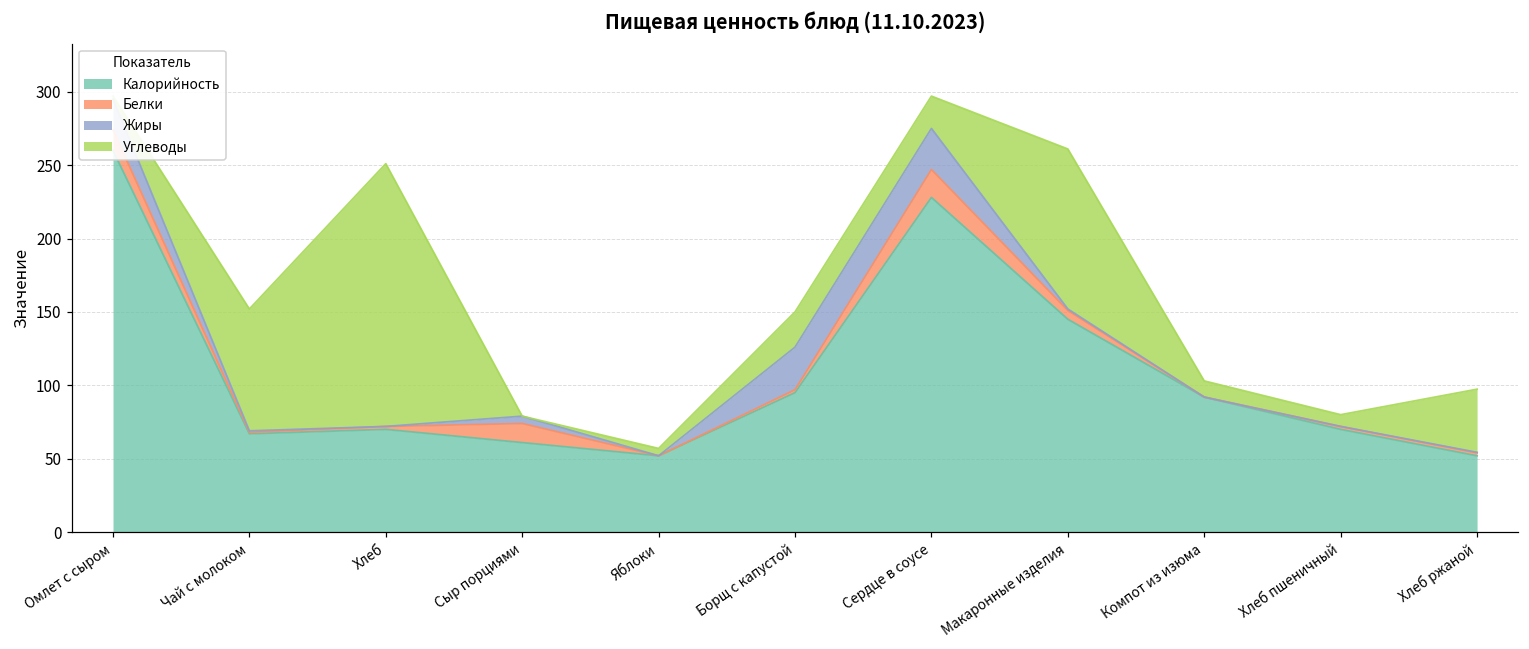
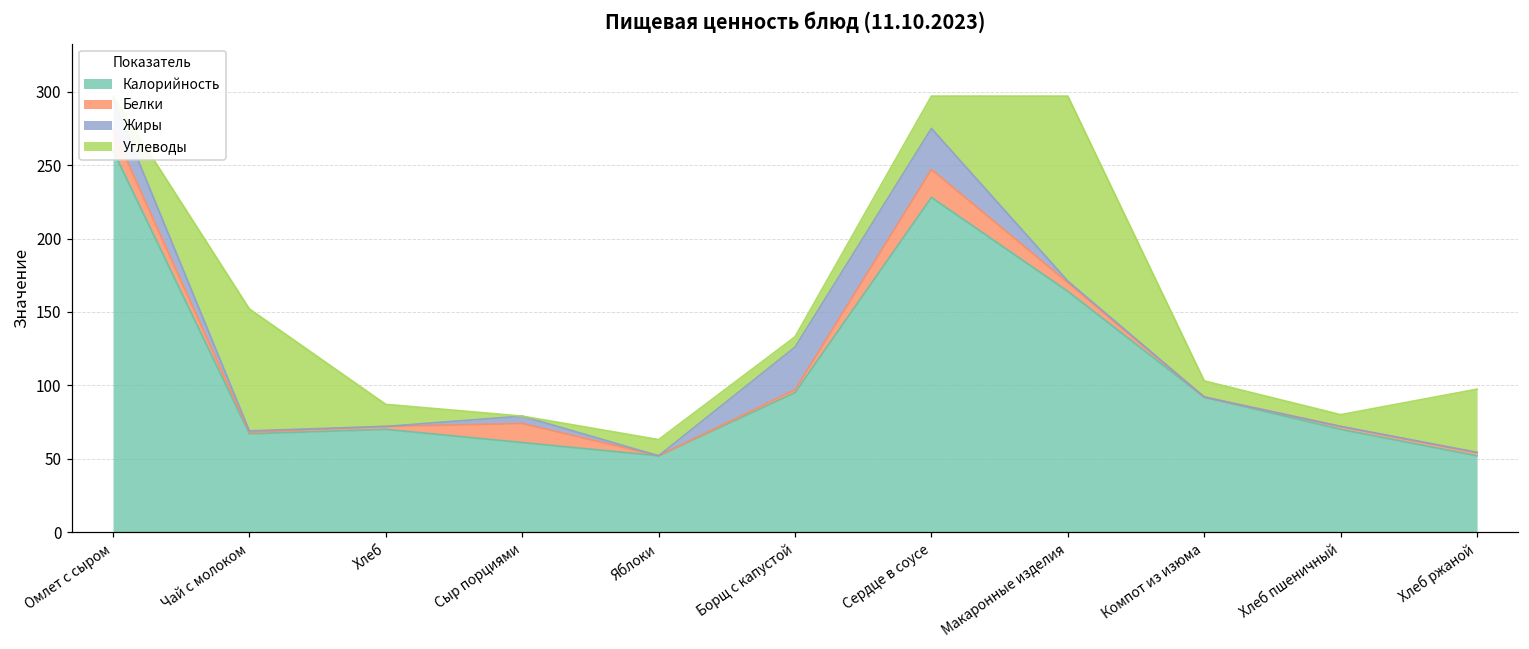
Углеводы, Хлеб: 179 -> 15
Углеводы, Яблоки: 5 -> 11
Углеводы, Борщ с капустой: 24 -> 7
Калорийность, Макаронные изделия: 145 -> 164
Углеводы, Макаронные изделия: 109 -> 126
